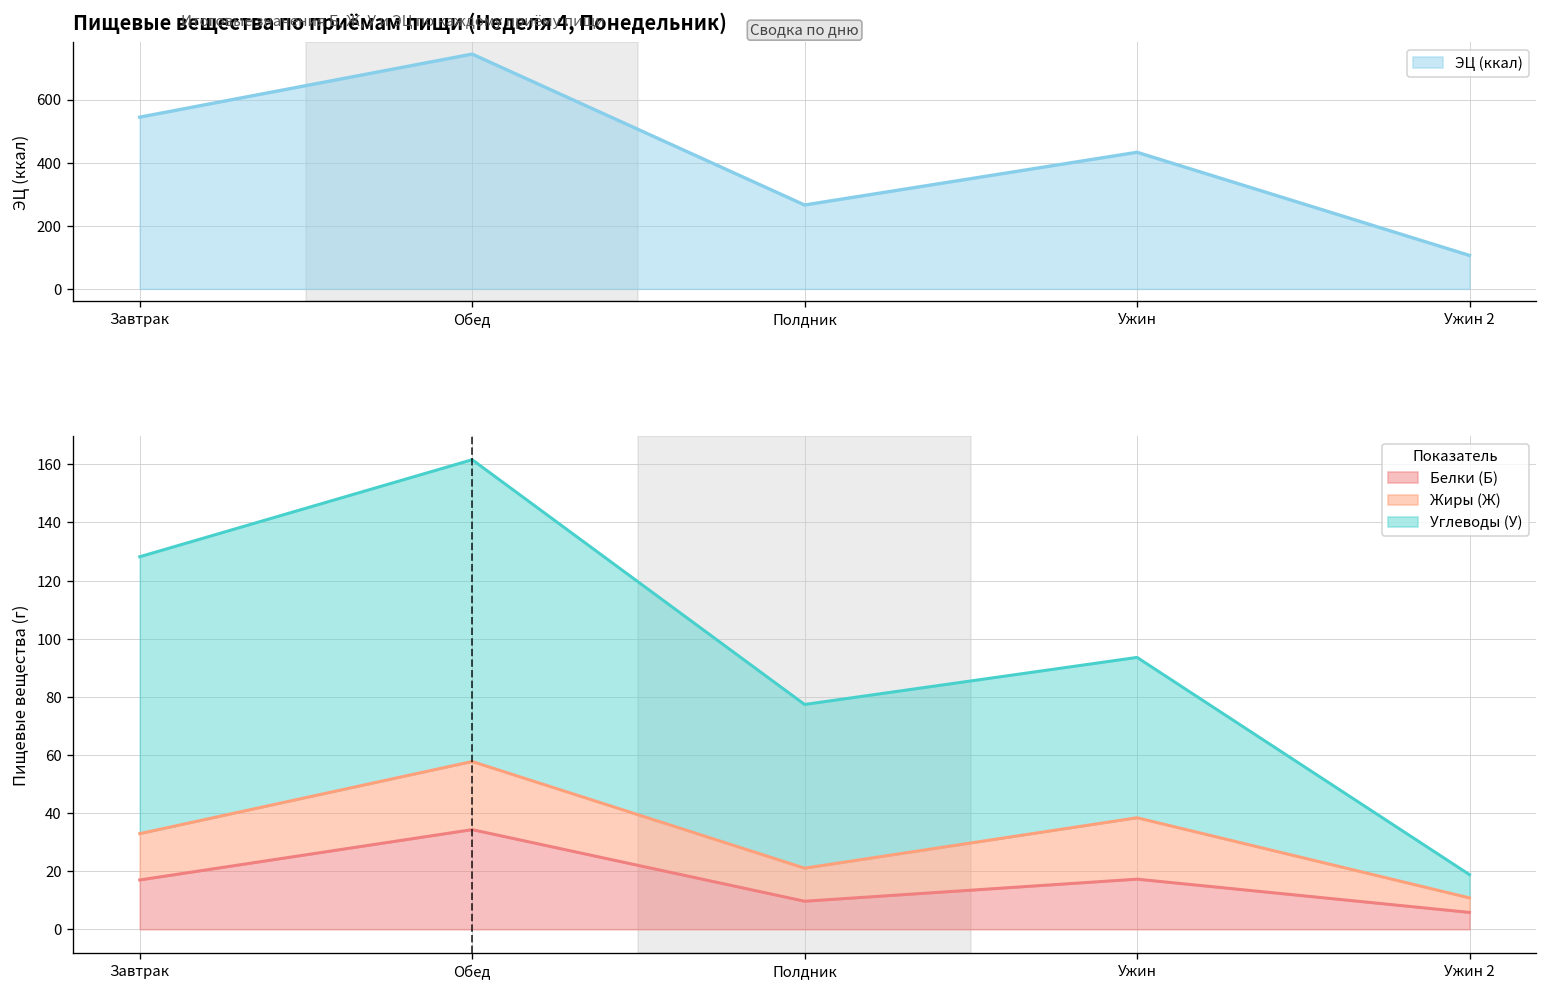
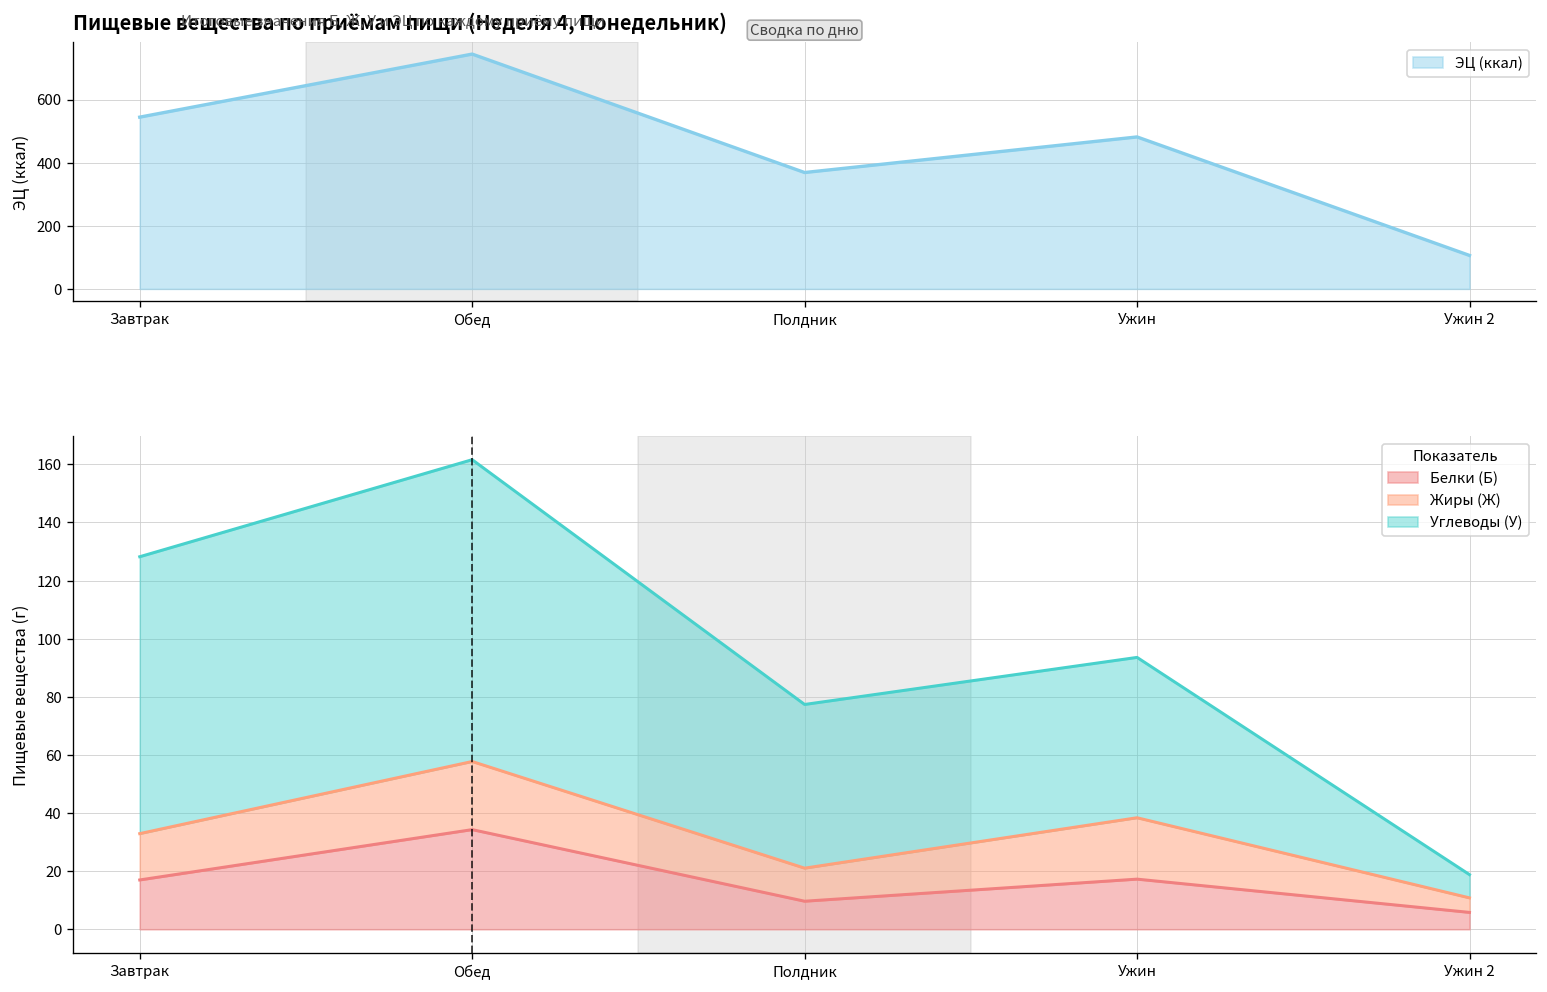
Пищевые вещества по приёмам пищи (Неделя 4, Понедельник), Полдник: 270 -> 370
Пищевые вещества по приёмам пищи (Неделя 4, Понедельник), Ужин: 430 -> 480
